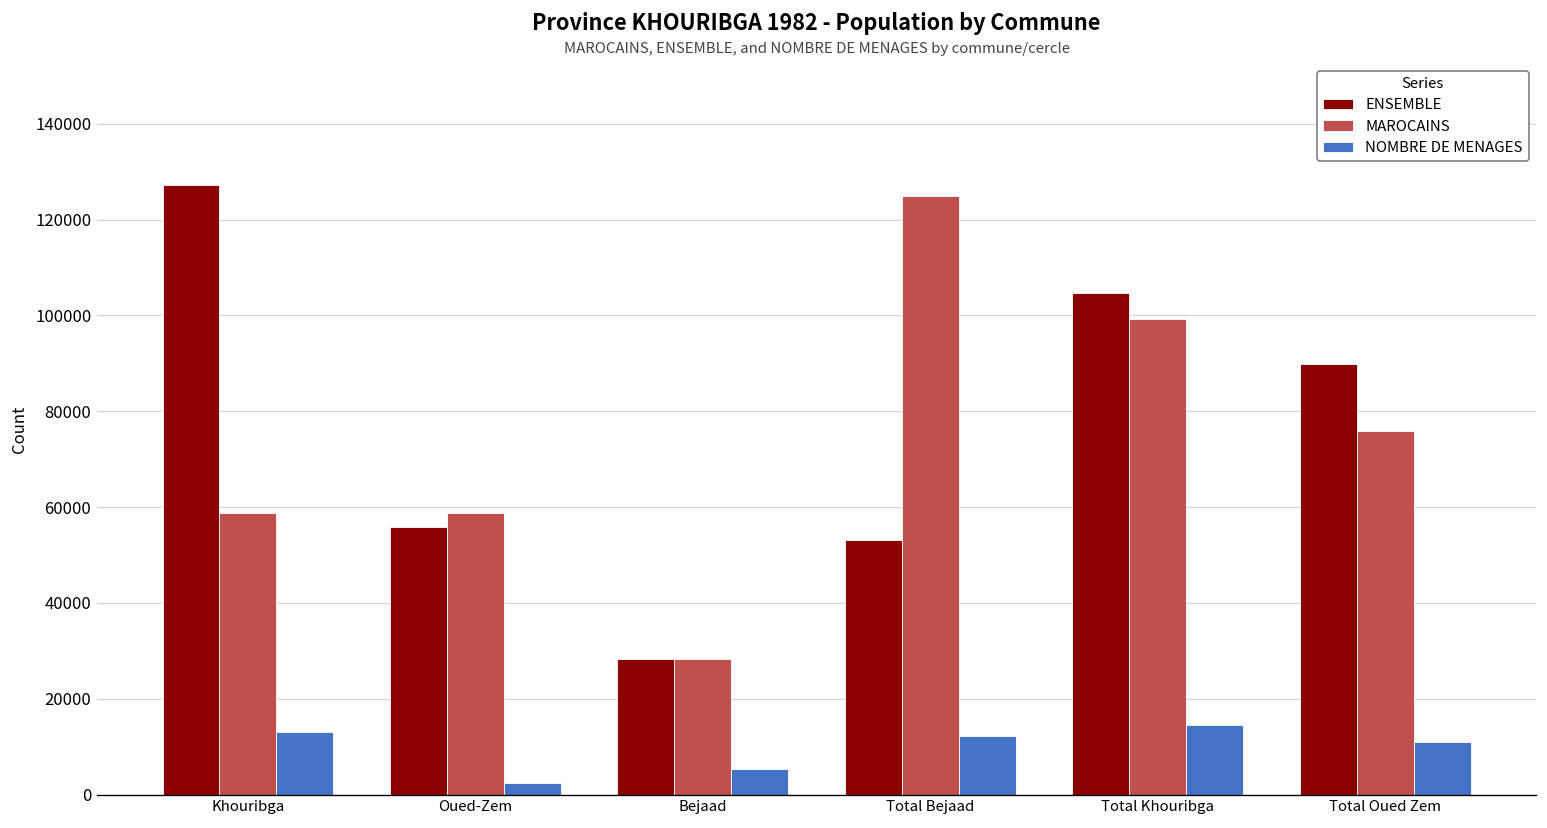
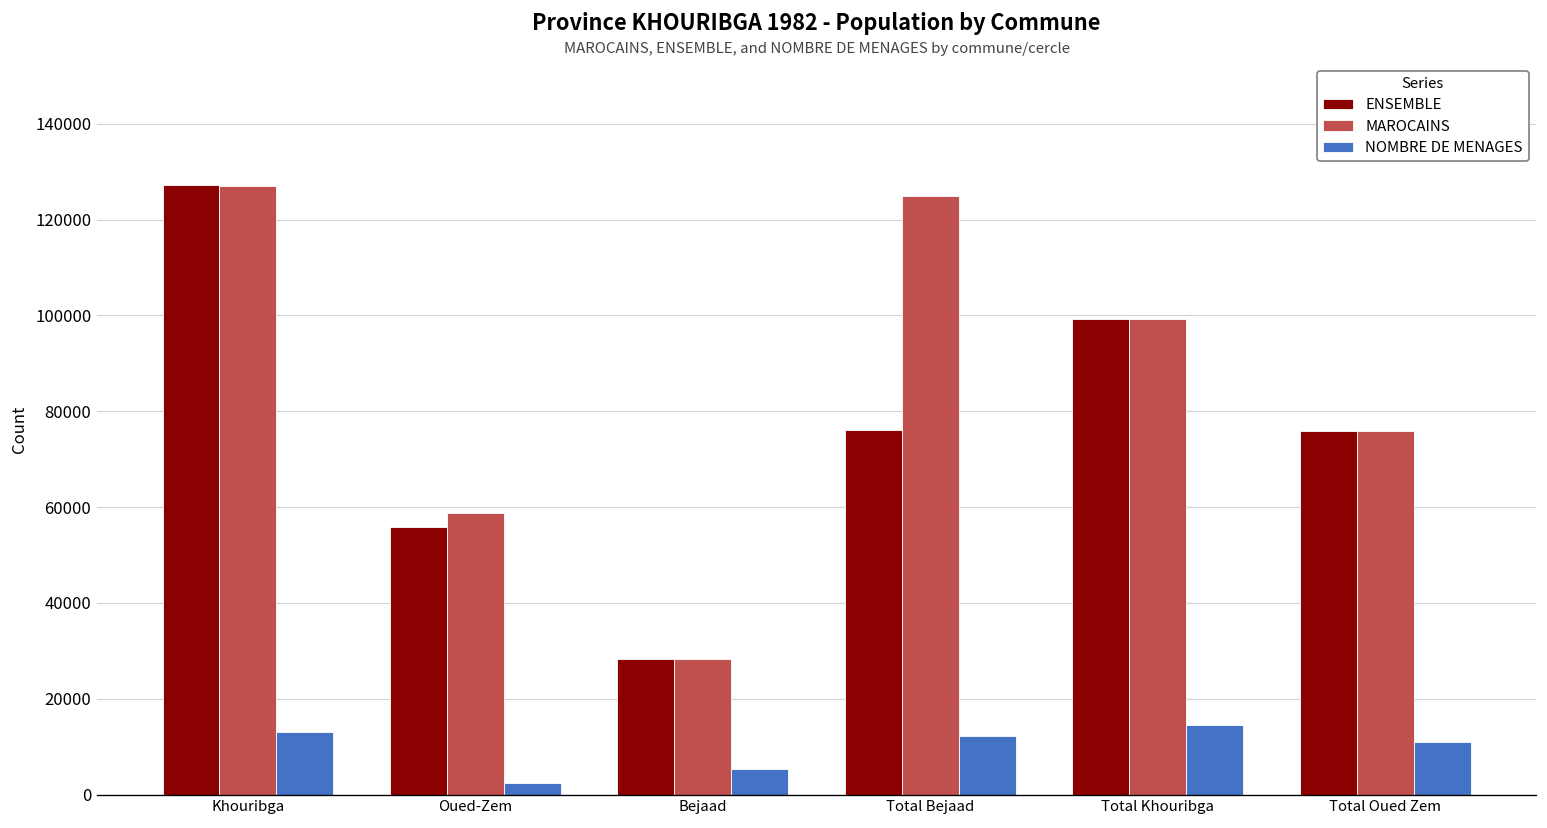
MAROCAINS, Khouribga: 59000 -> 127000
ENSEMBLE, Total Bejaad: 53000 -> 76000
ENSEMBLE, Total Khouribga: 105000 -> 99000
ENSEMBLE, Total Oued Zem: 90000 -> 76000
